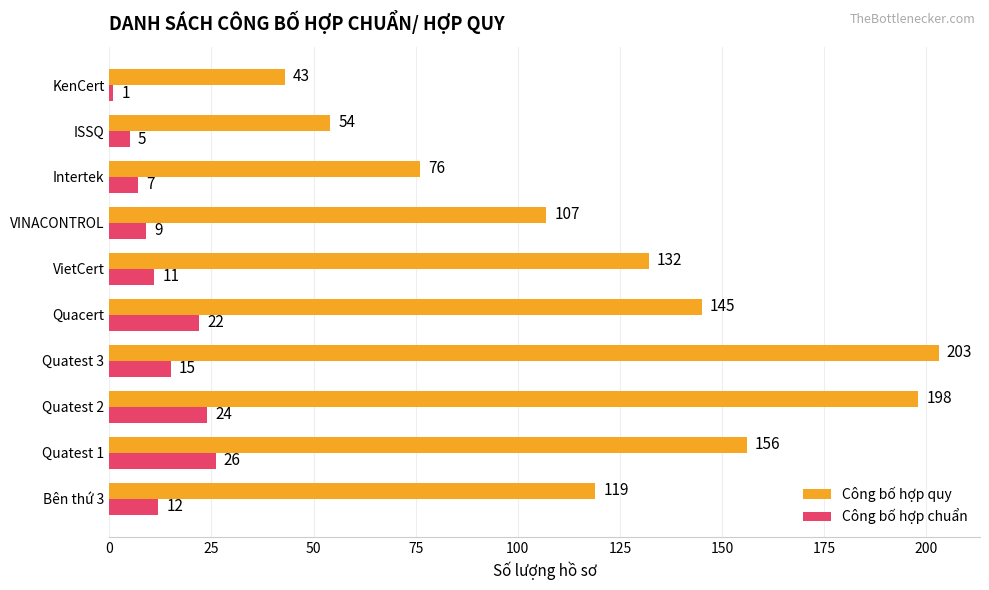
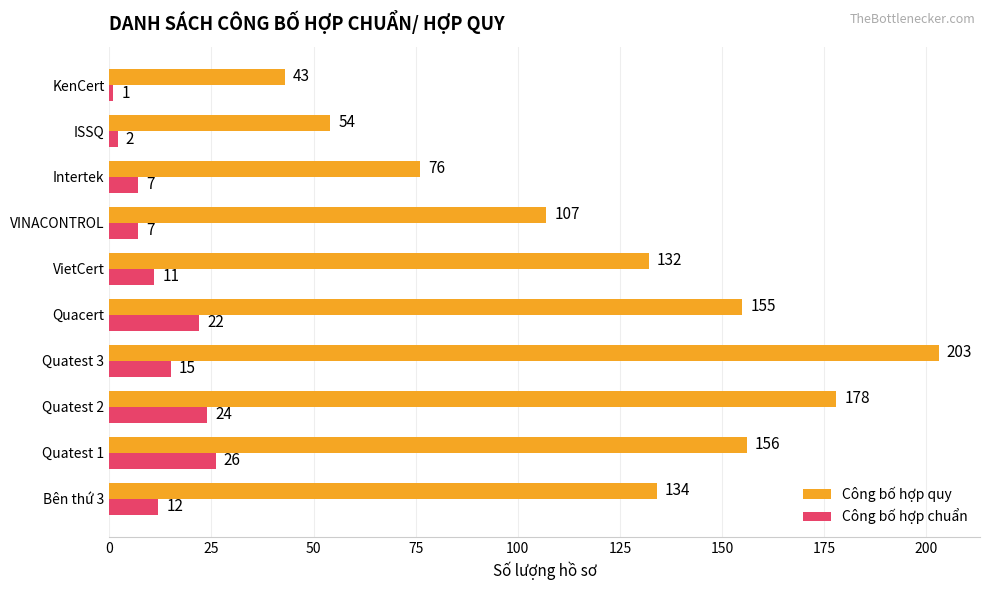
Công bố hợp chuẩn, ISSQ: 5 -> 2
Công bố hợp chuẩn, VINACONTROL: 9 -> 7
Công bố hợp quy, Quacert: 145 -> 155
Công bố hợp quy, Quatest 2: 198 -> 178
Công bố hợp quy, Bên thứ 3: 119 -> 134
